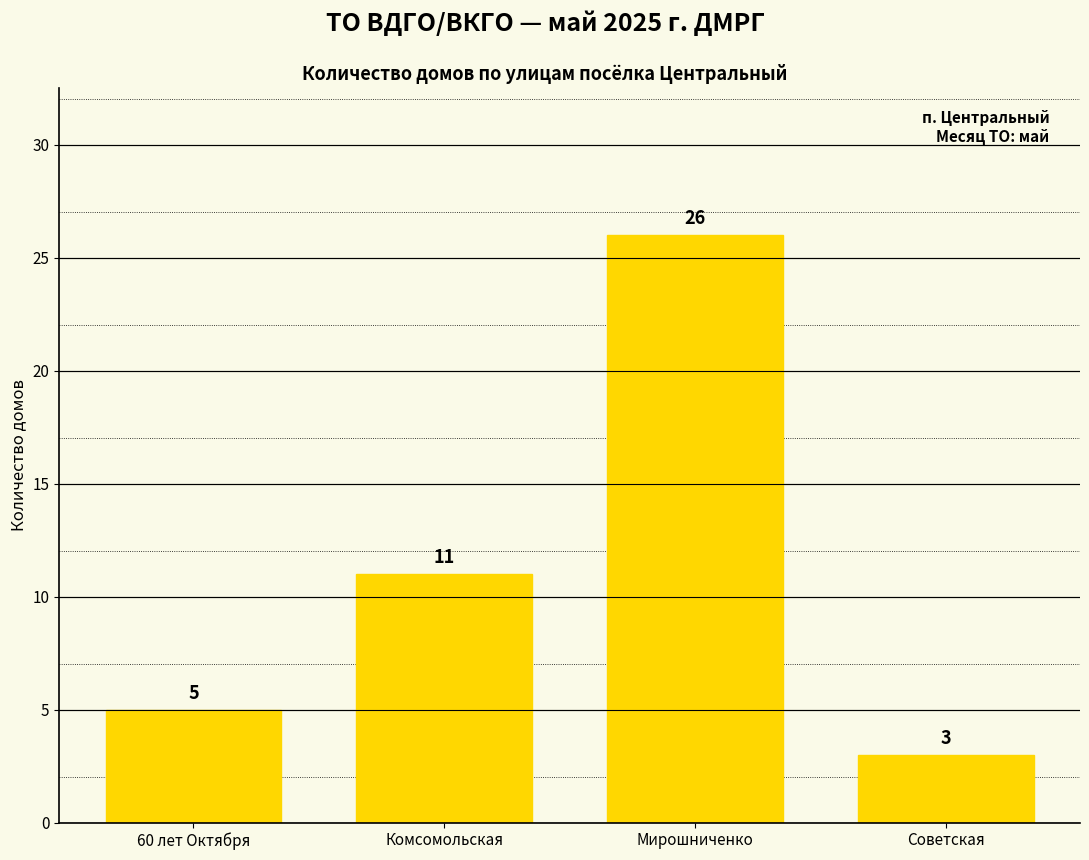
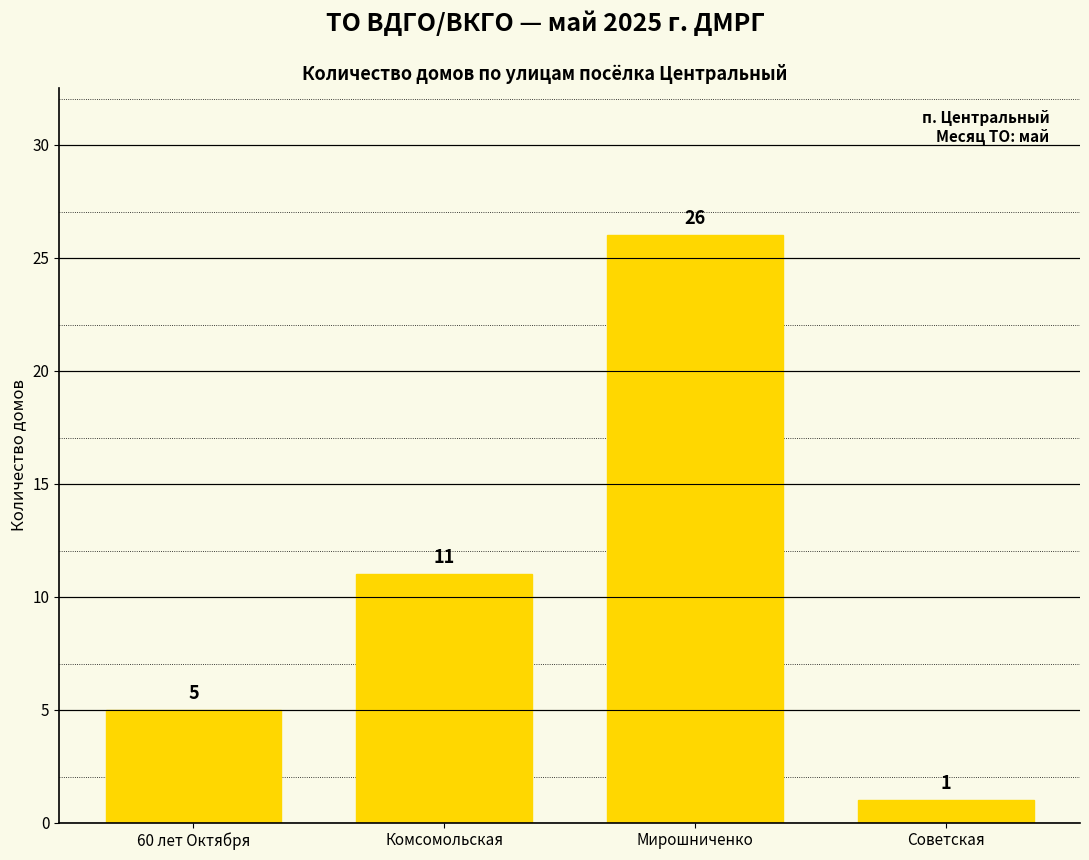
Советская: 3 -> 1
